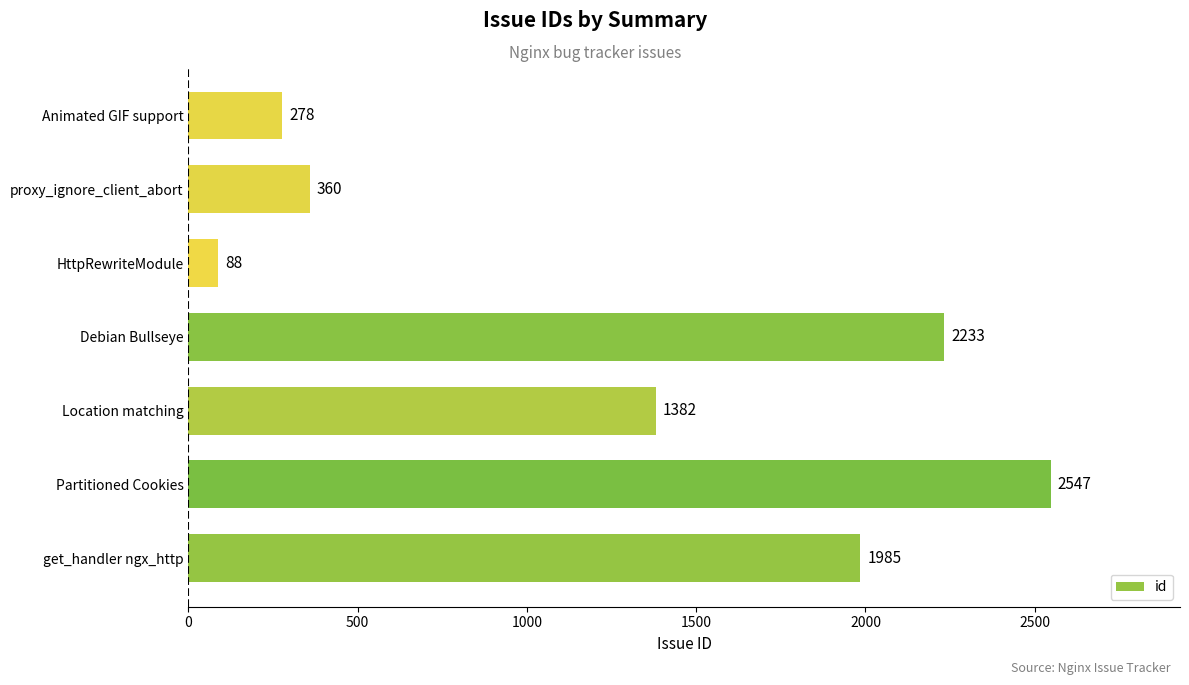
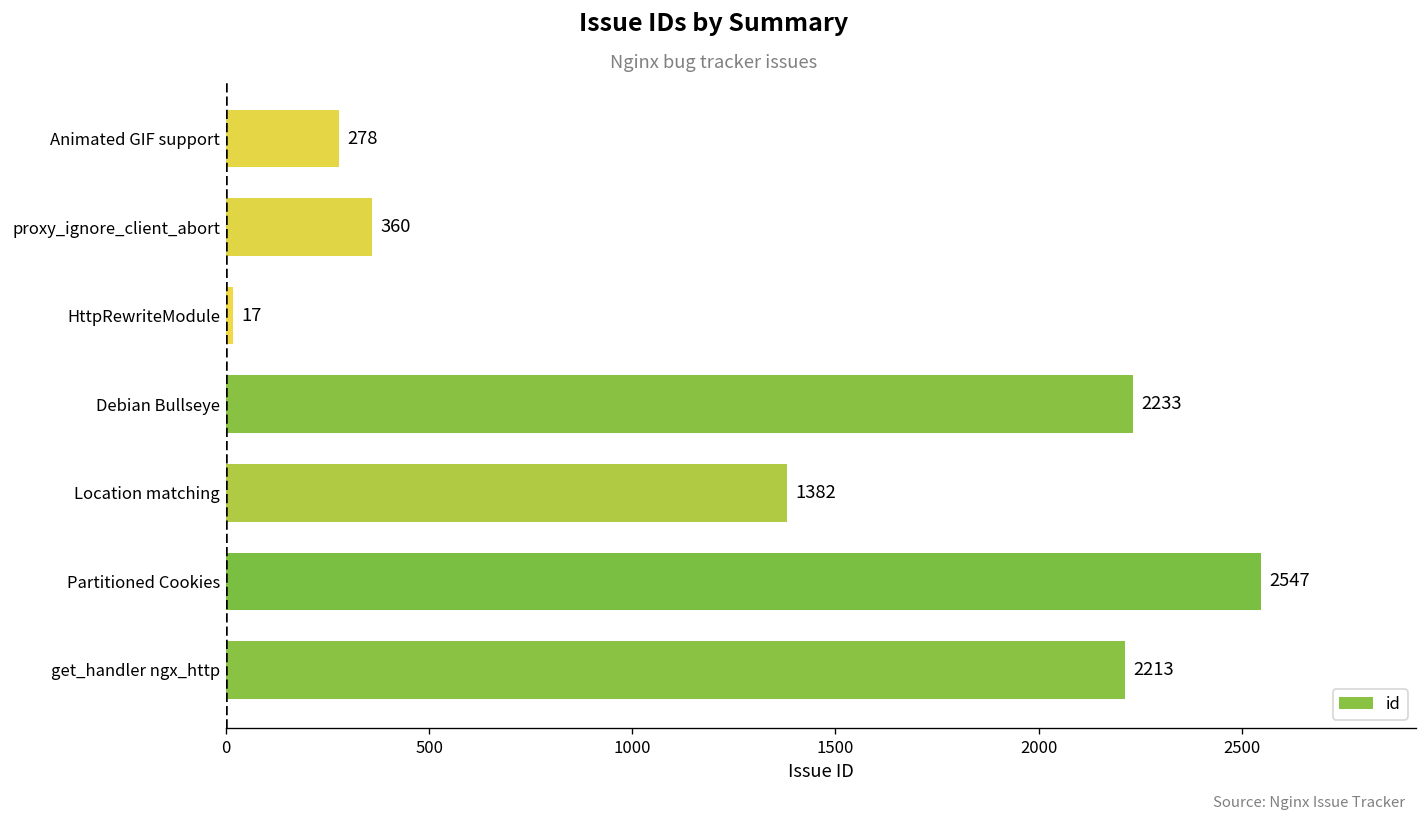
HttpRewriteModule: 88 -> 17
get_handler ngx_http: 1985 -> 2213
